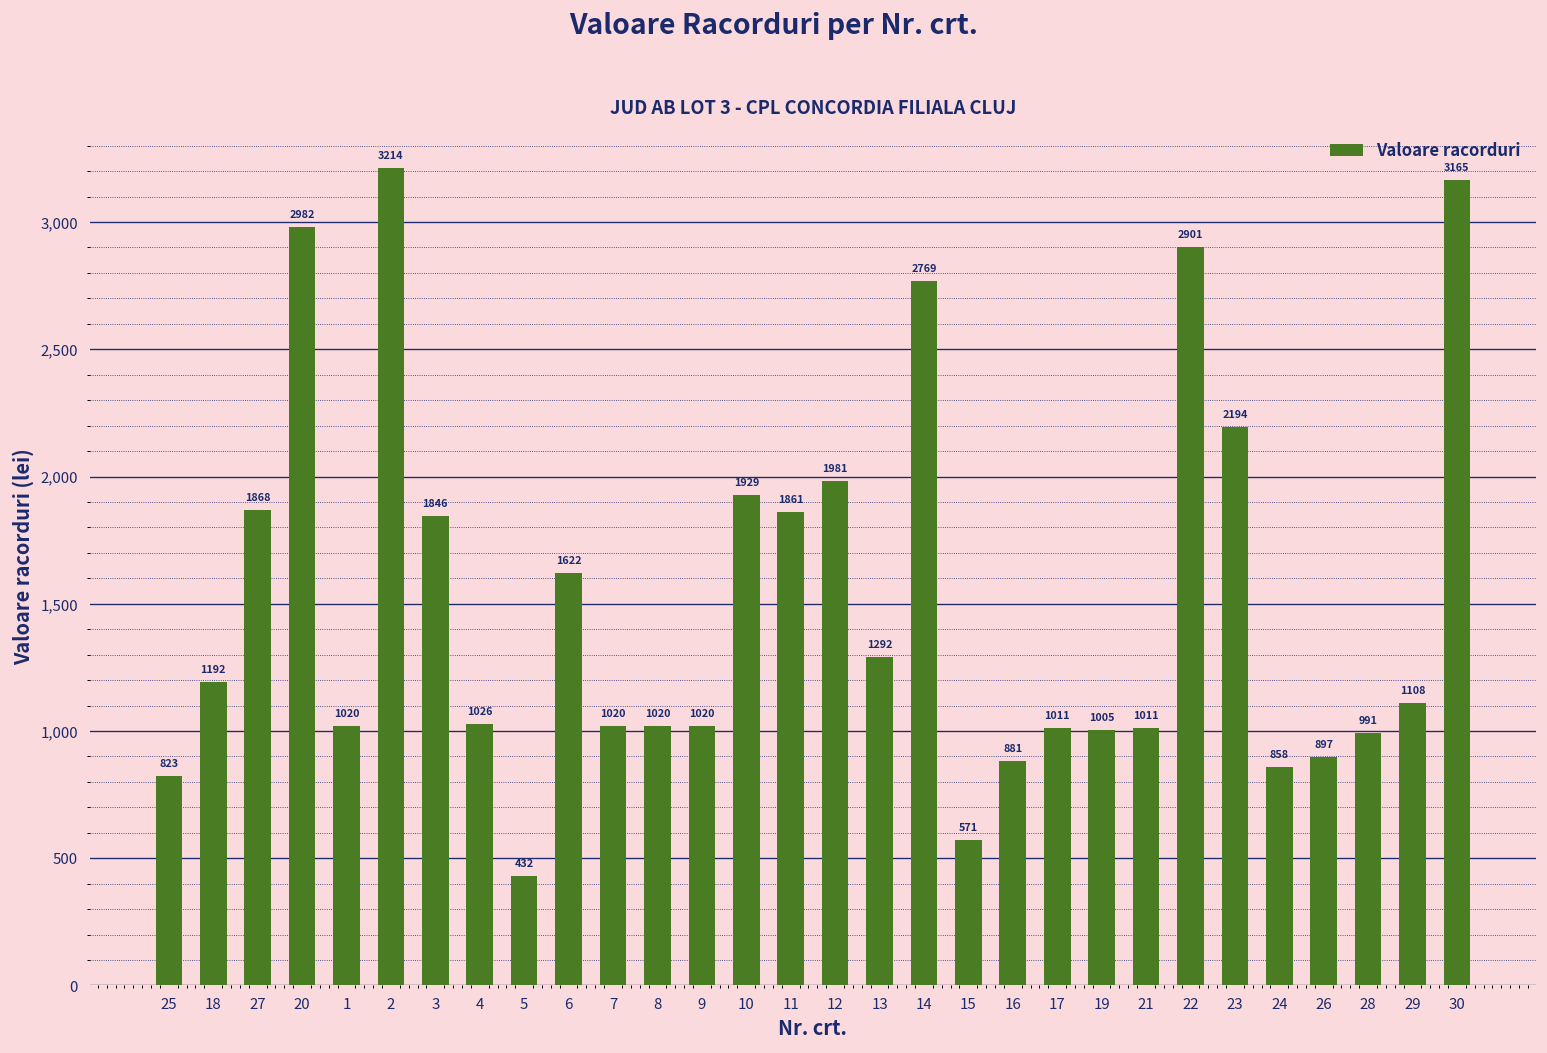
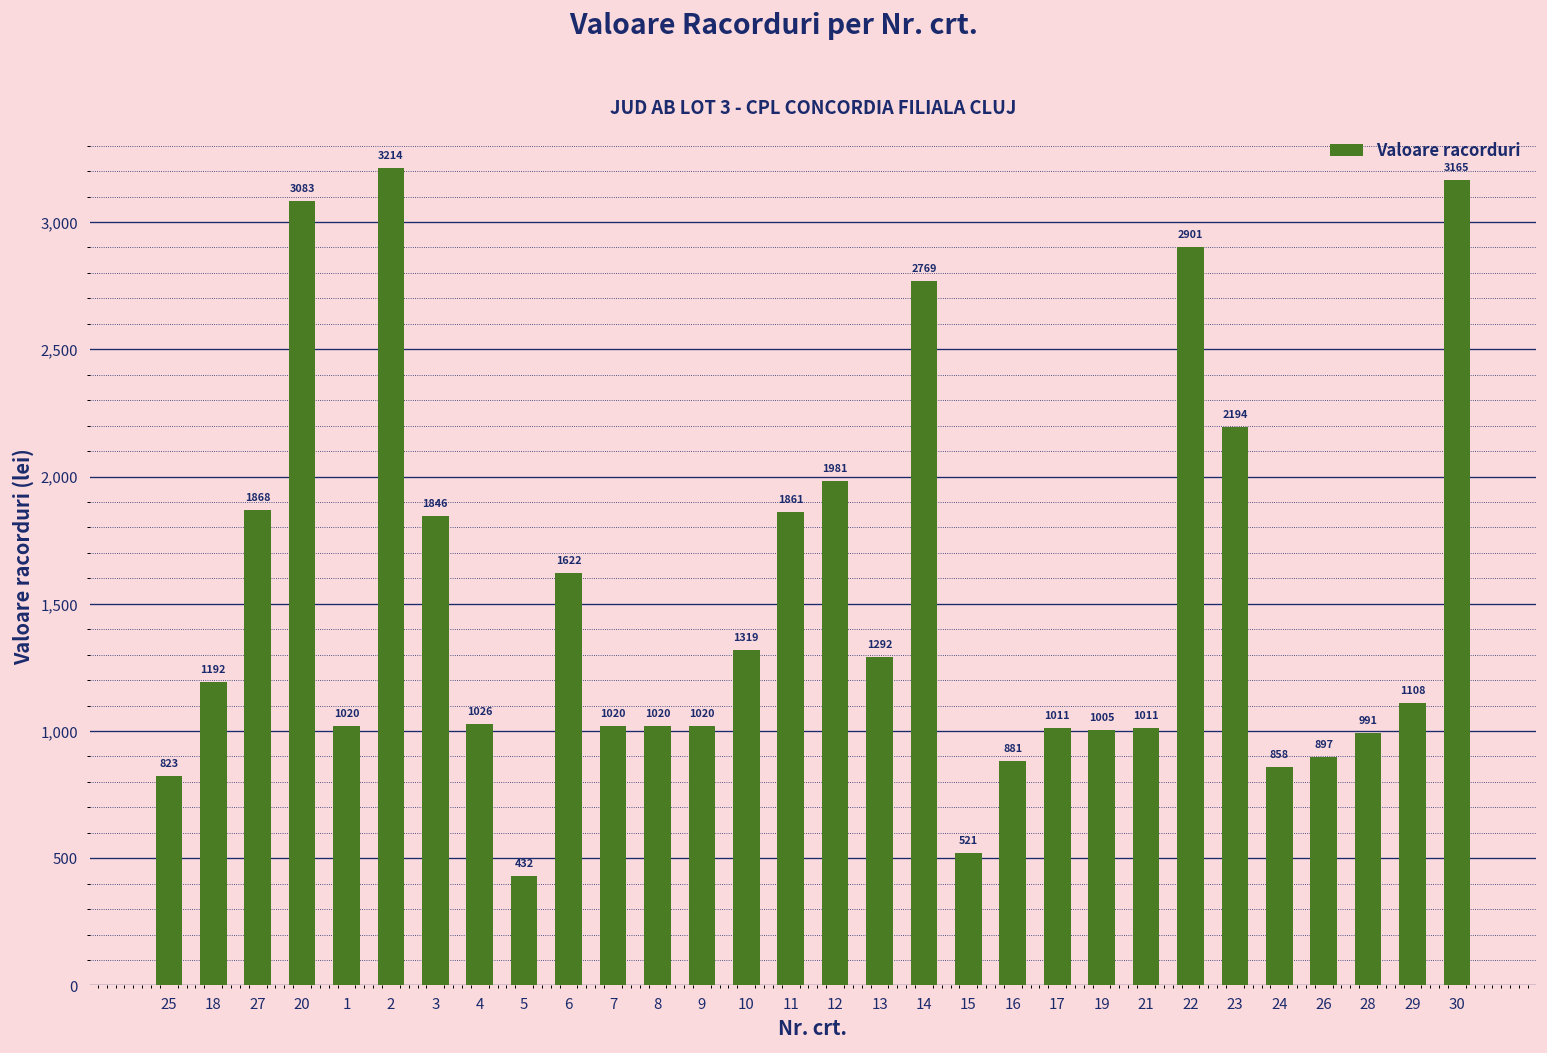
20: 2982 -> 3083
10: 1929 -> 1319
15: 571 -> 521
